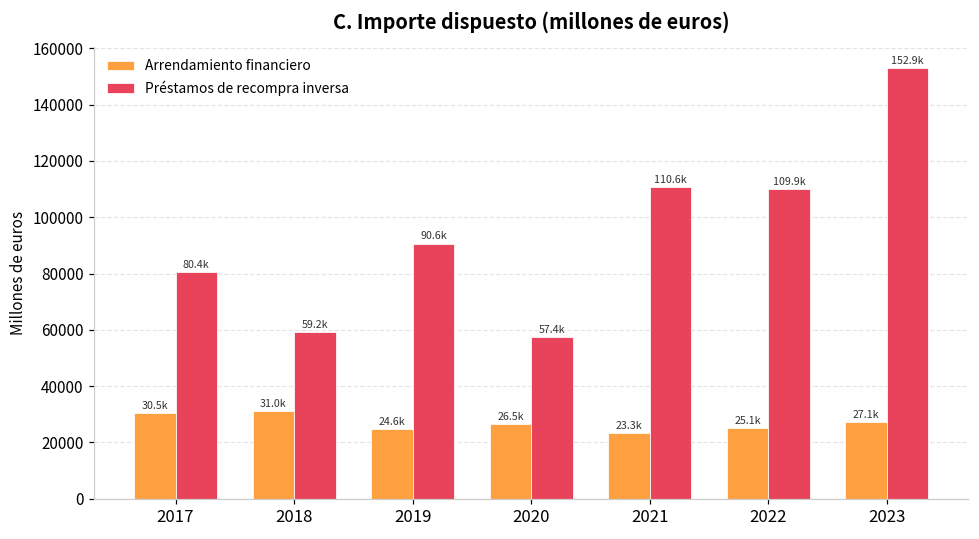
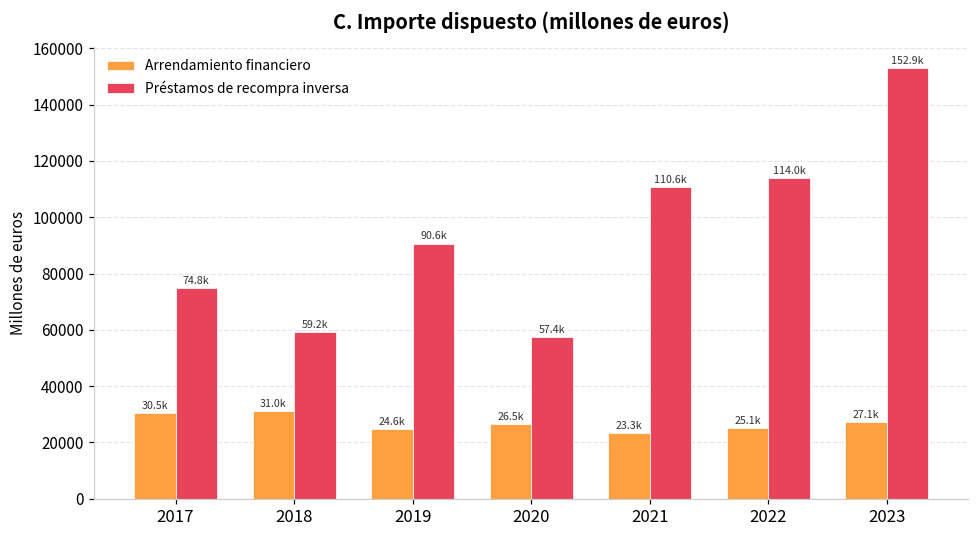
Préstamos de recompra inversa, 2017: 80.4k -> 74.8k
Préstamos de recompra inversa, 2022: 109.9k -> 114.0k
